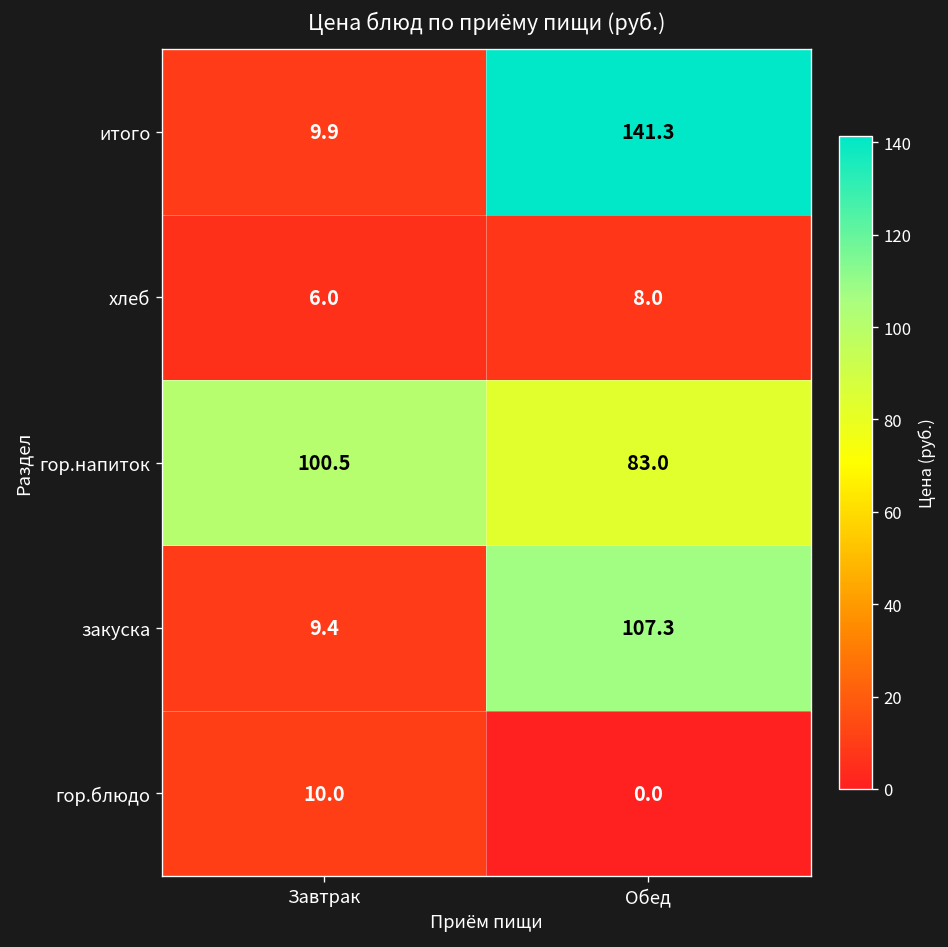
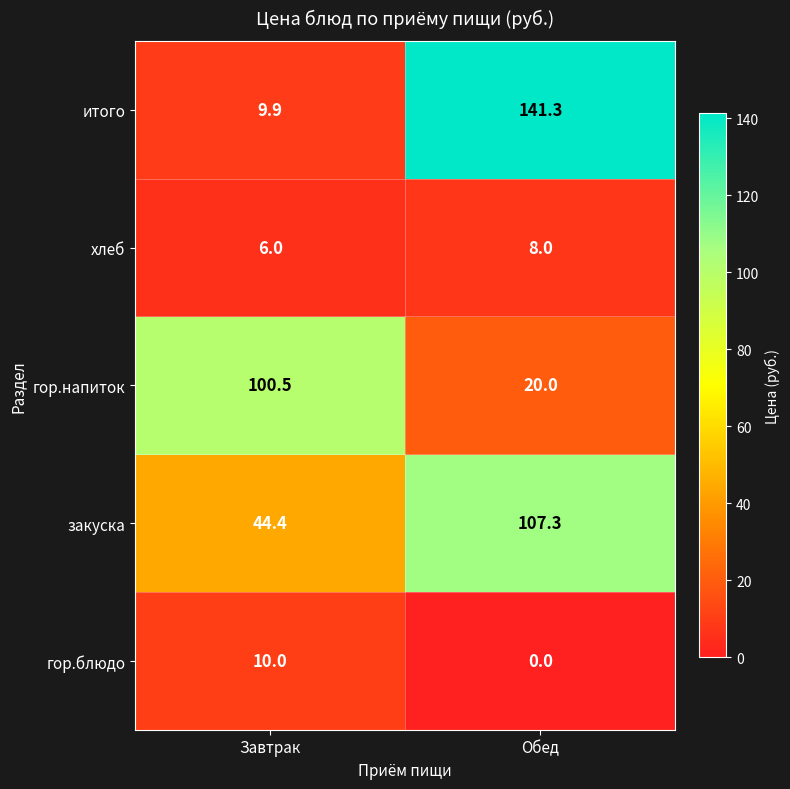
гор.напиток, Обед: 83.0 -> 20.0
закуска, Завтрак: 9.4 -> 44.4
